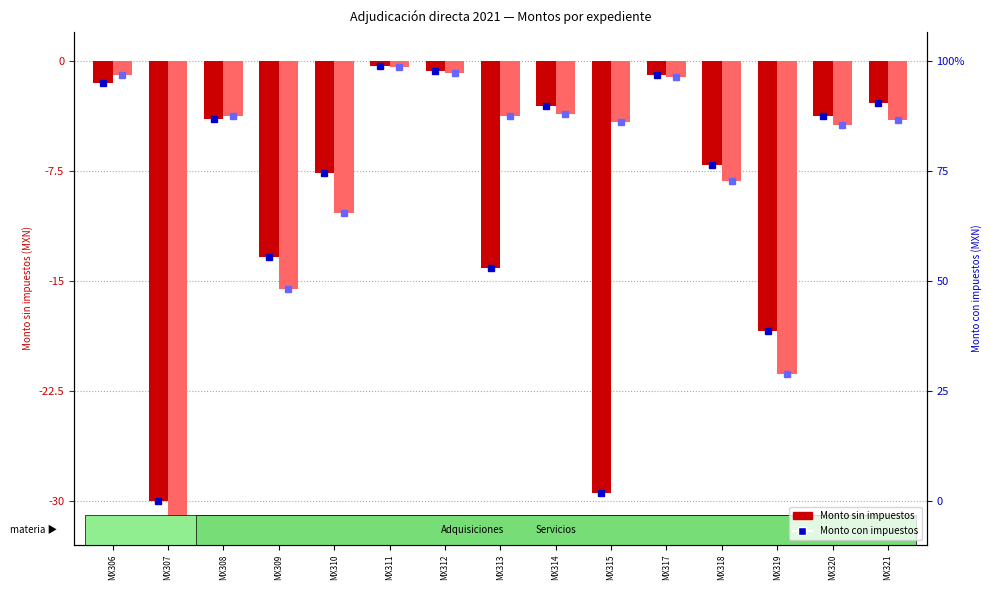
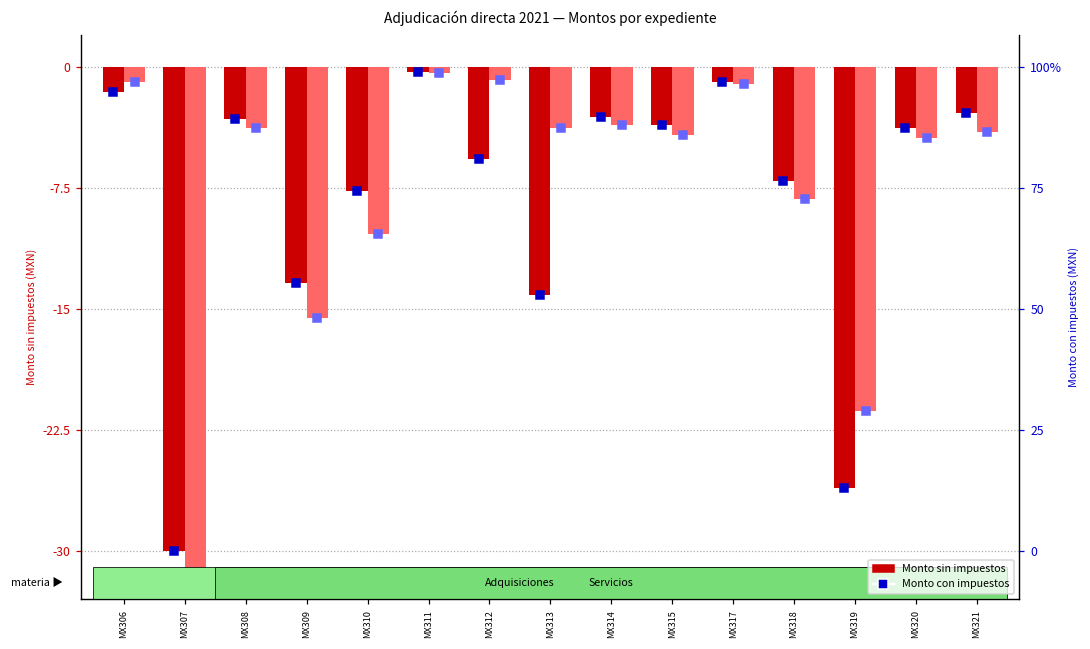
Monto sin impuestos, MX308: -4.0 -> -3.2
Monto sin impuestos, MX312: -0.7 -> -5.7
Monto sin impuestos, MX315: -29.5 -> -3.6
Monto sin impuestos, MX319: -18.4 -> -26.1
